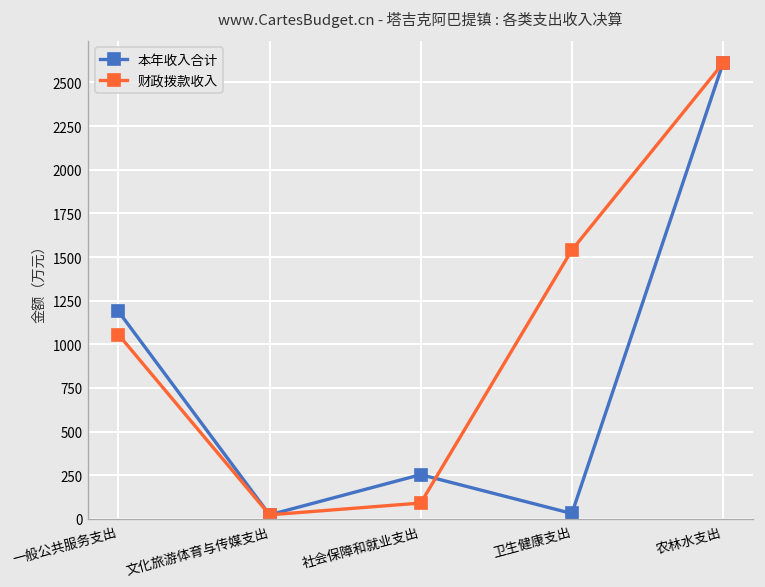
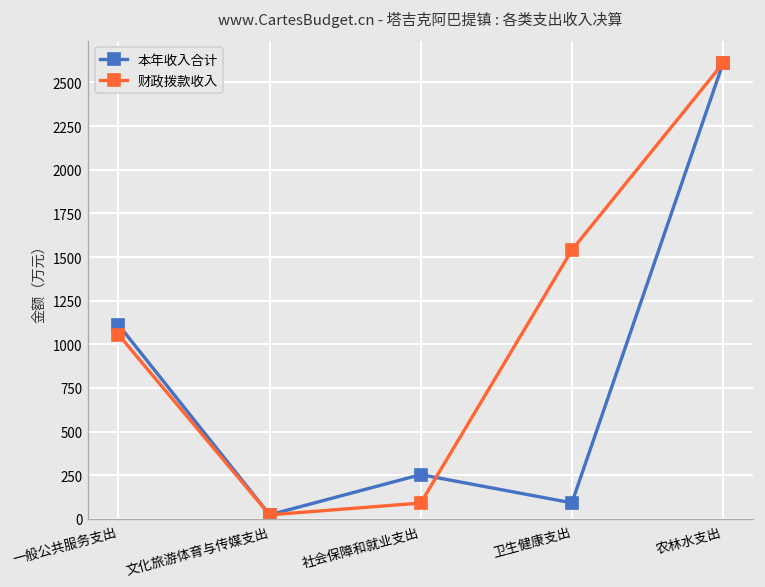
本年收入合计, 一般公共服务支出: 1190 -> 1110
本年收入合计, 卫生健康支出: 30 -> 90
